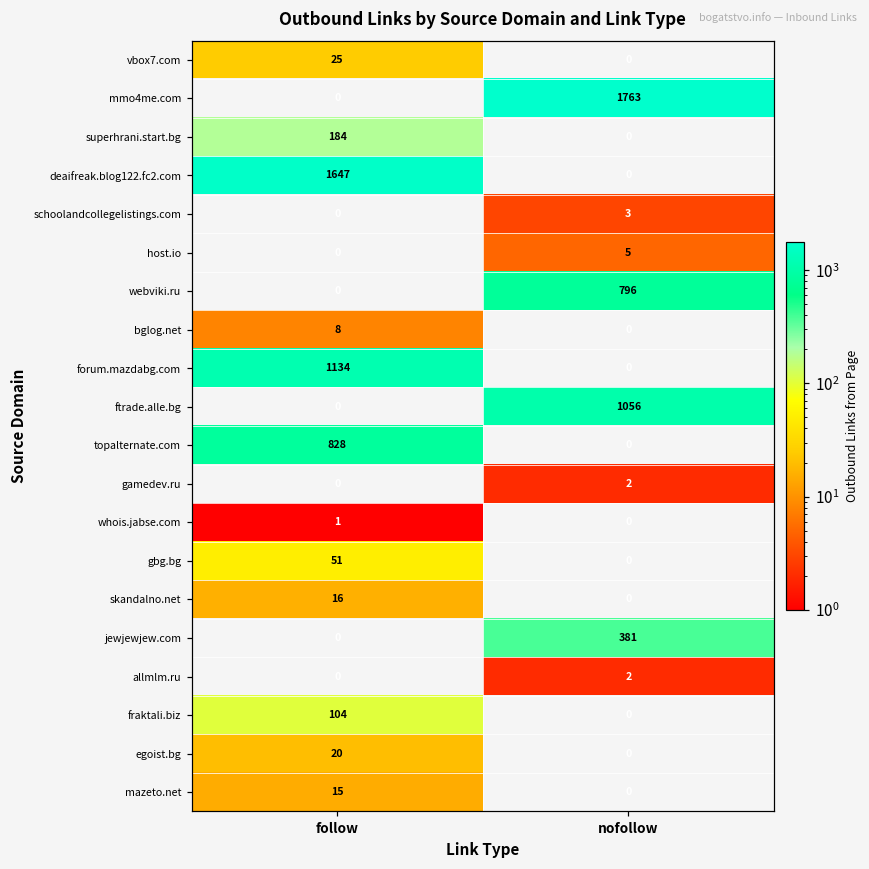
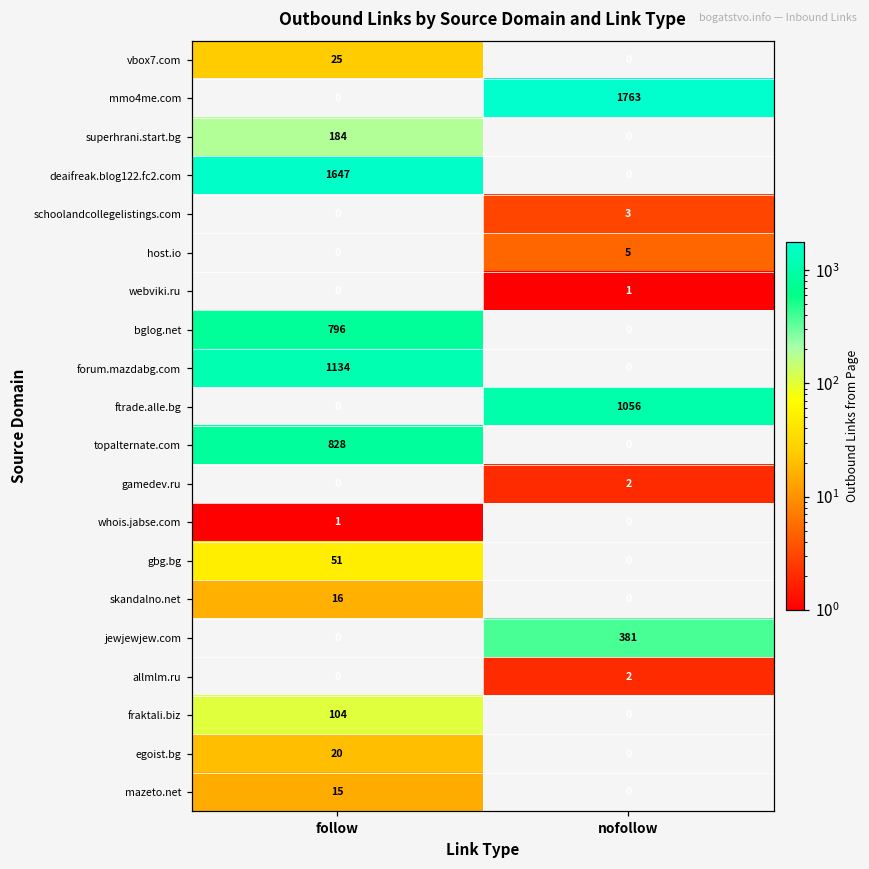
webviki.ru, nofollow: 796 -> 1
bglog.net, follow: 8 -> 796
